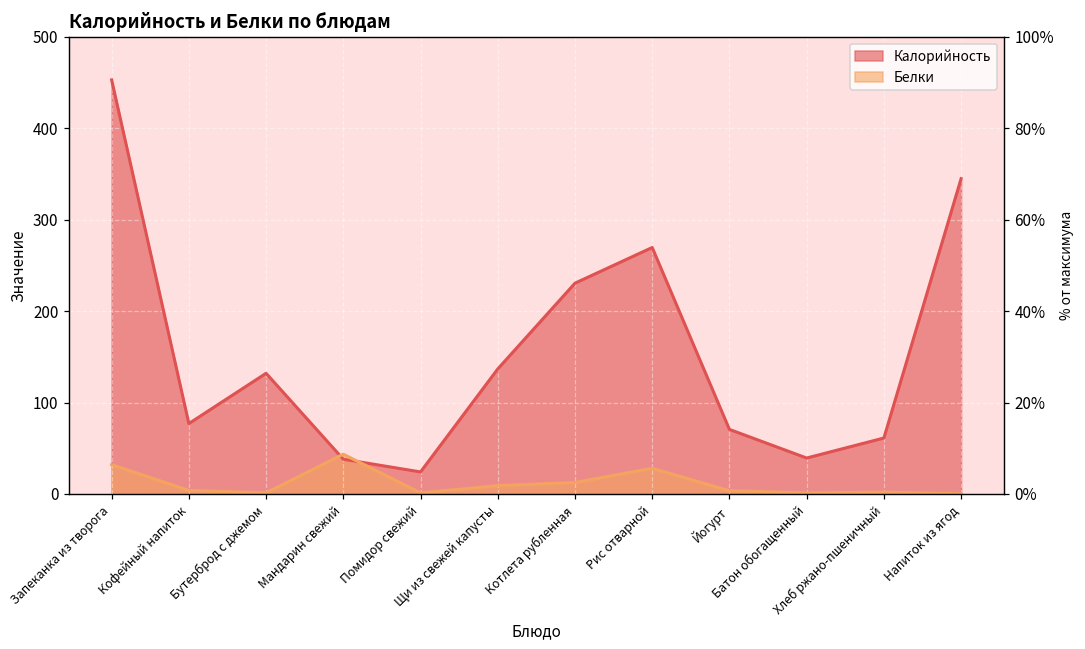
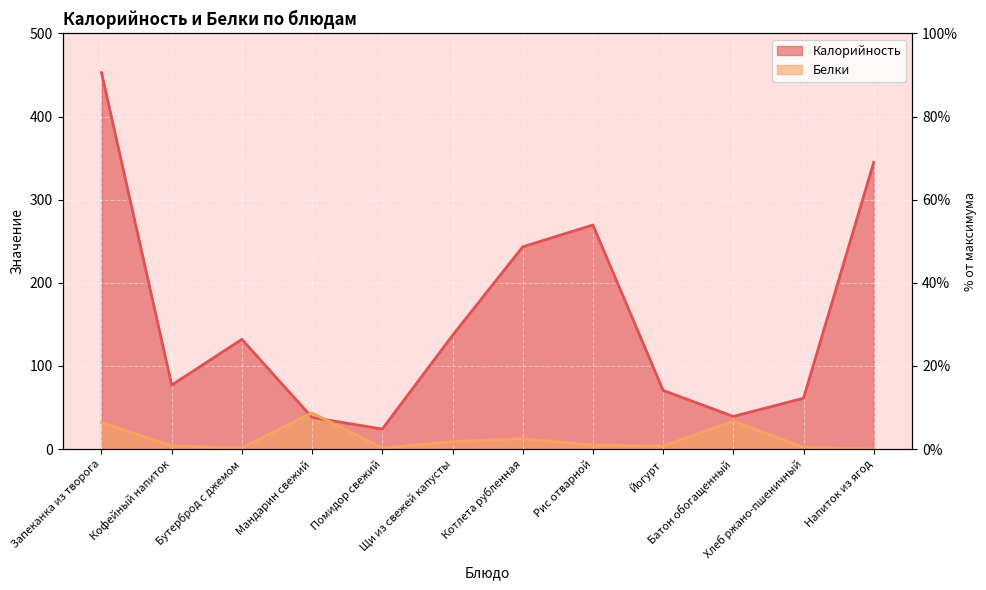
Калорийность, Котлета рубленная: 230 -> 240
Белки, Рис отварной: 30 -> 0
Белки, Батон обогащенный: 0 -> 30
